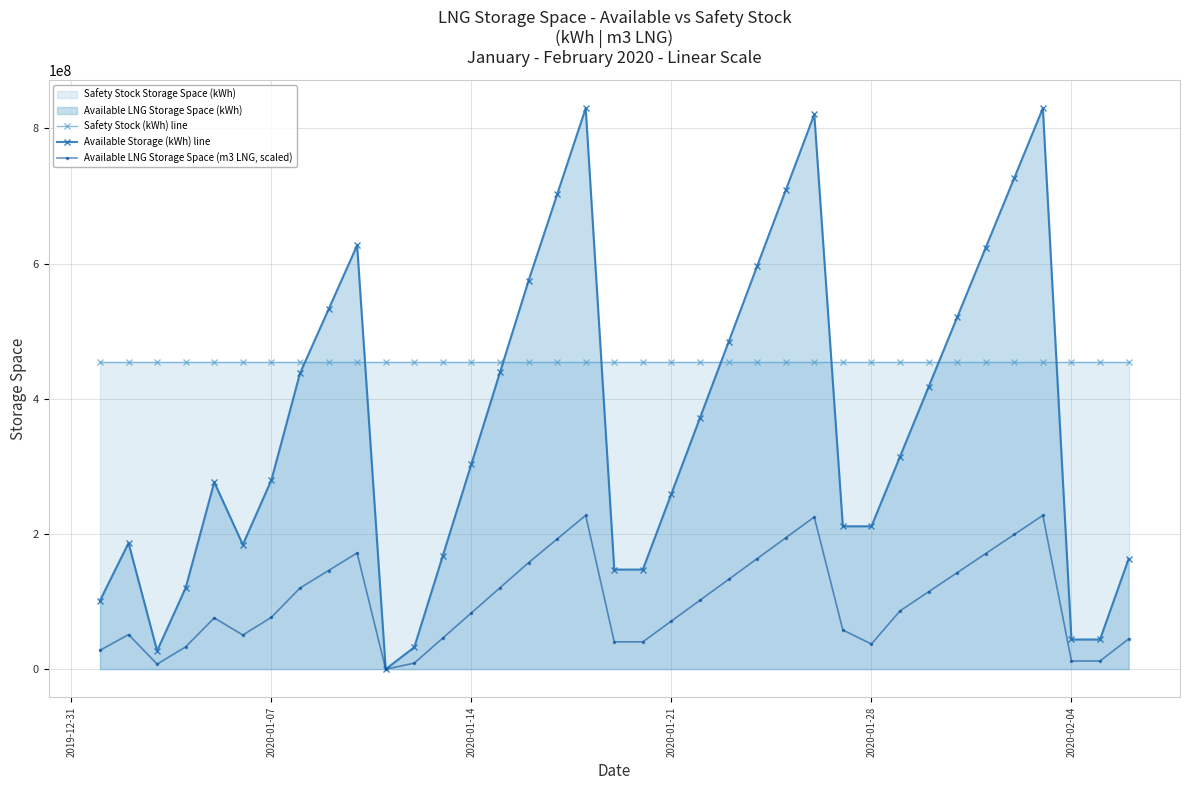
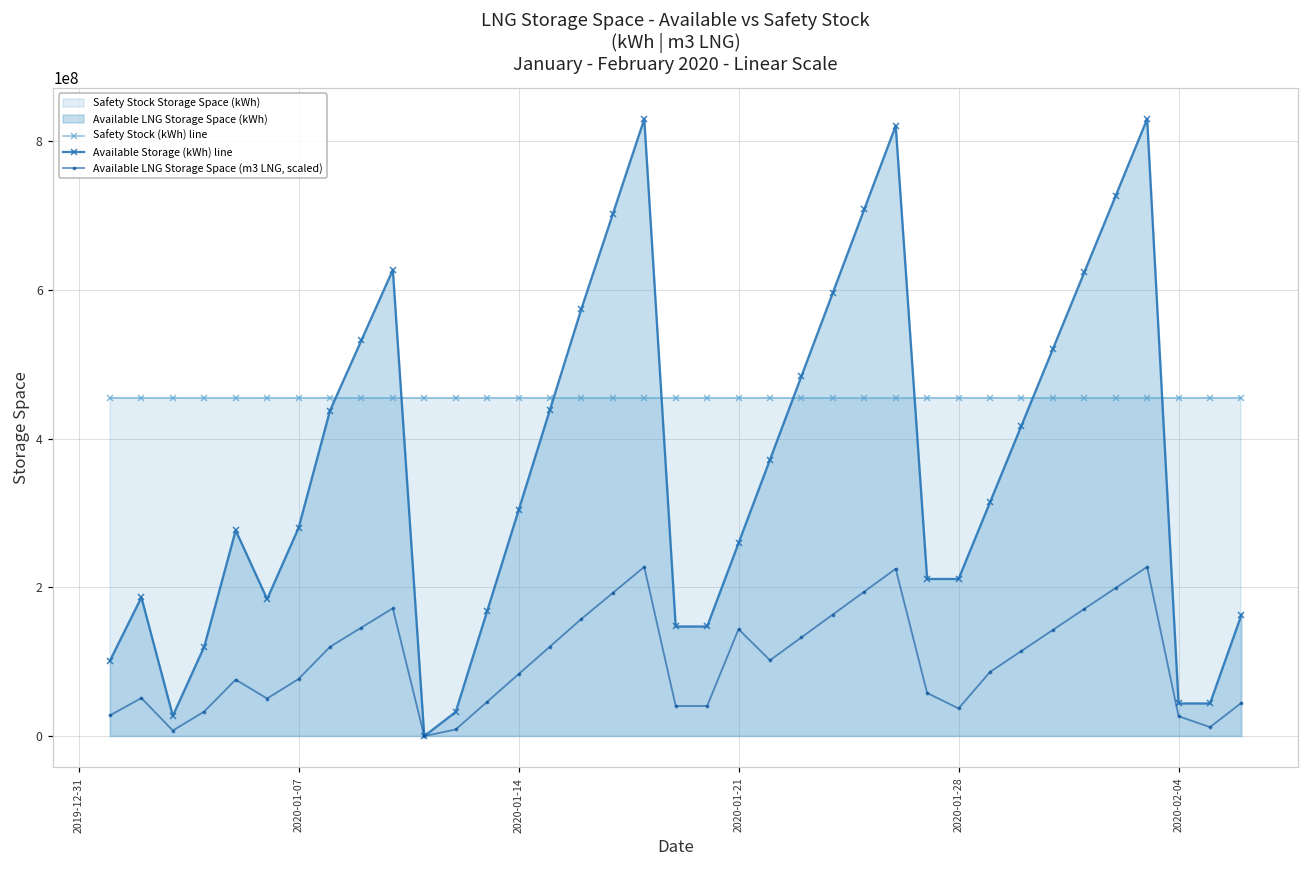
Available LNG Storage Space (m3 LNG, scaled), 2020-01-21: 70000000 -> 140000000
Available LNG Storage Space (m3 LNG, scaled), 2020-02-04: 10000000 -> 30000000
